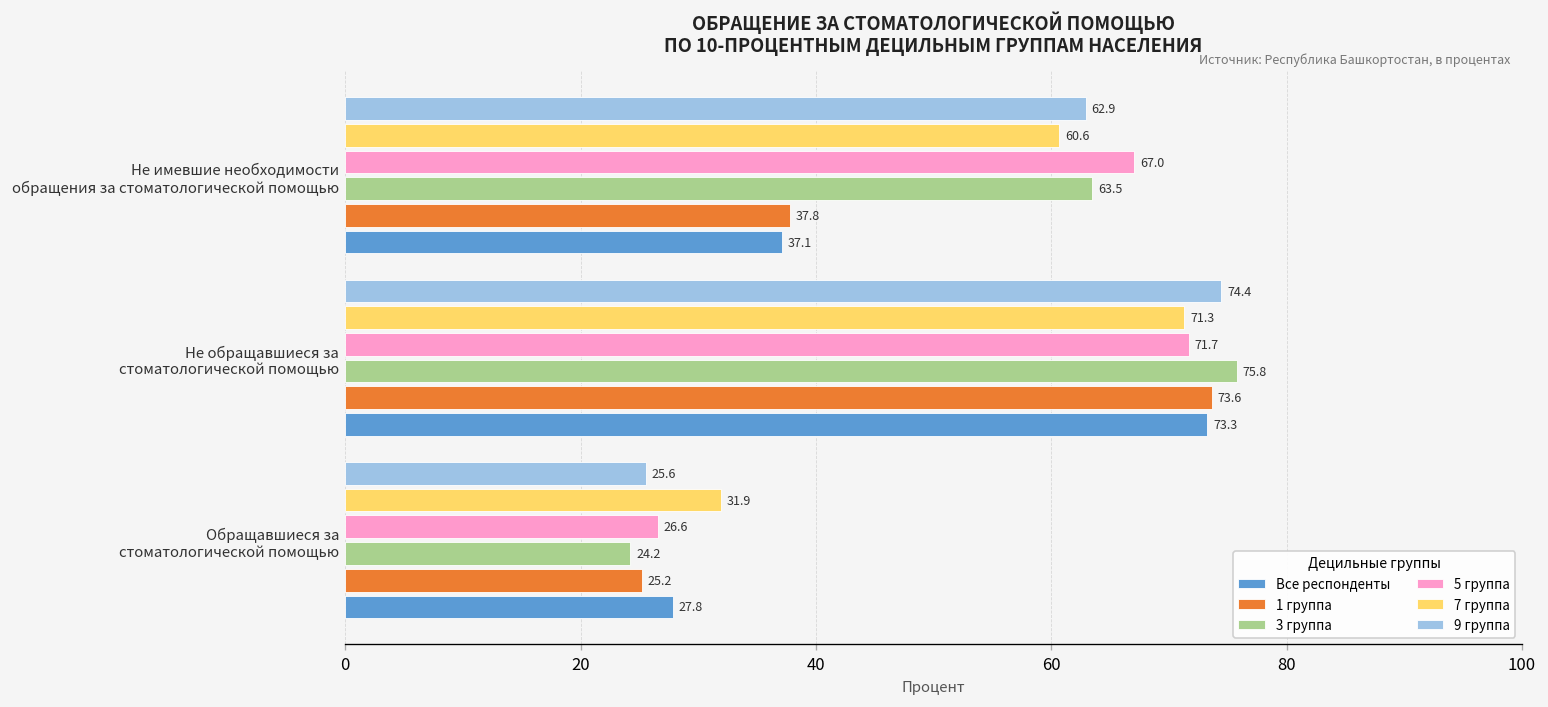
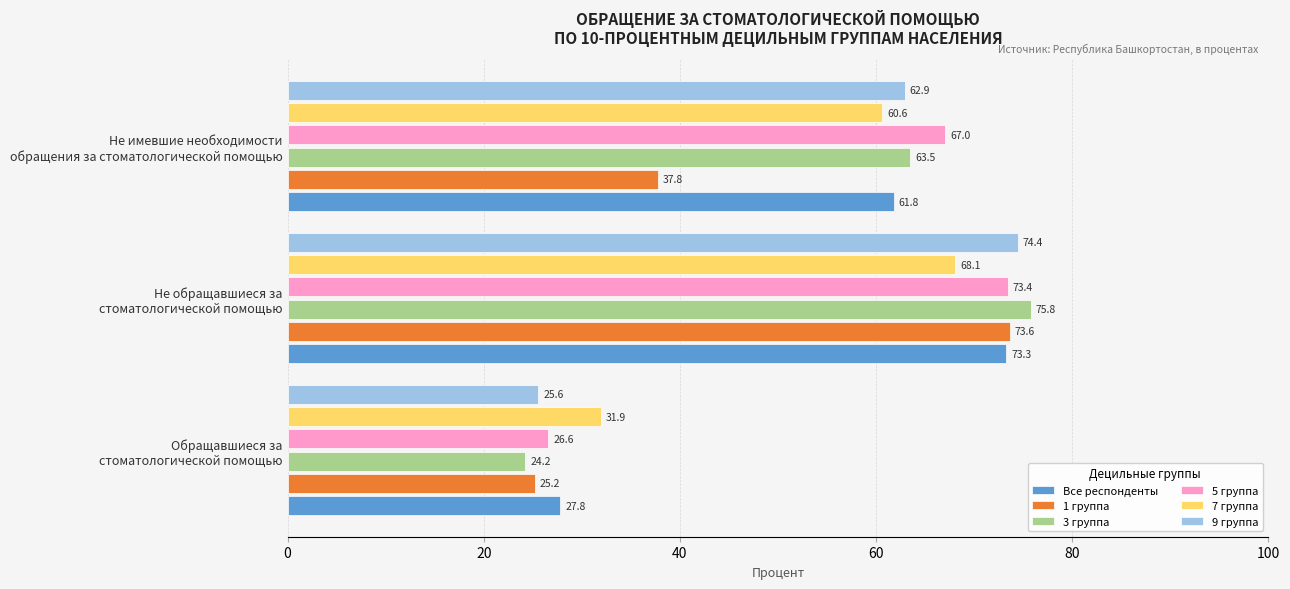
Все респонденты, Не имевшие необходимости обращения за стоматологической помощью: 37.1 -> 61.8
7 группа, Не обращавшиеся за стоматологической помощью: 71.3 -> 68.1
5 группа, Не обращавшиеся за стоматологической помощью: 71.7 -> 73.4
